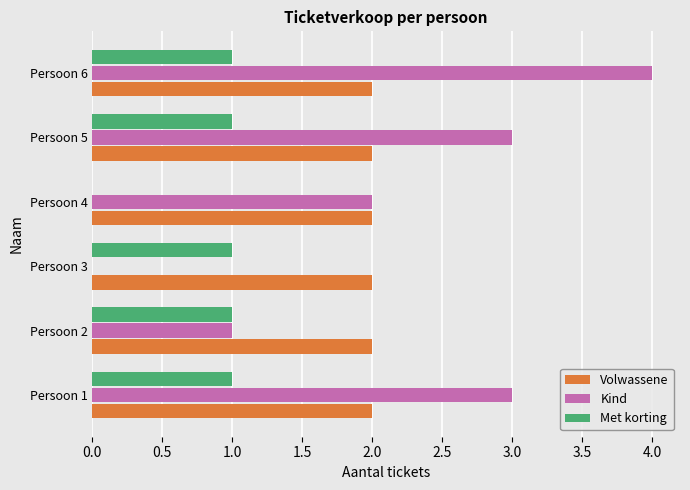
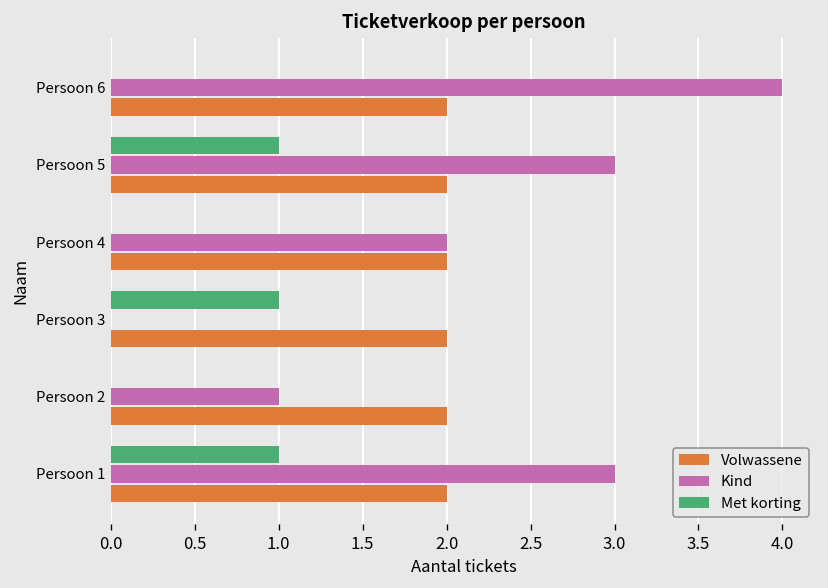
Met korting, Persoon 6: 1 -> 0
Met korting, Persoon 2: 1 -> 0
